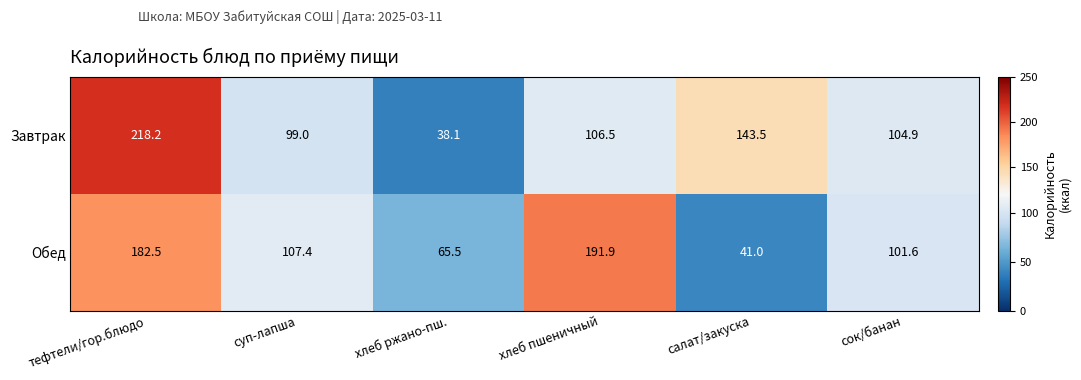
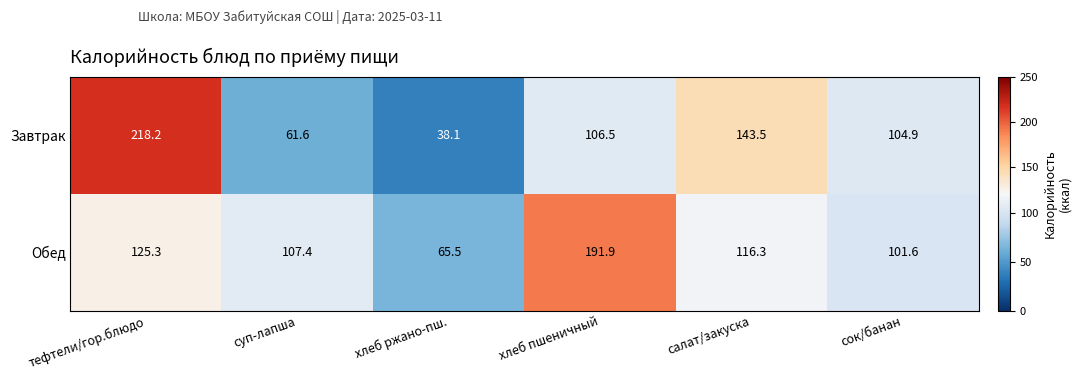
Завтрак, суп-лапша: 99.0 -> 61.6
Обед, тефтели/гор.блюдо: 182.5 -> 125.3
Обед, салат/закуска: 41.0 -> 116.3
